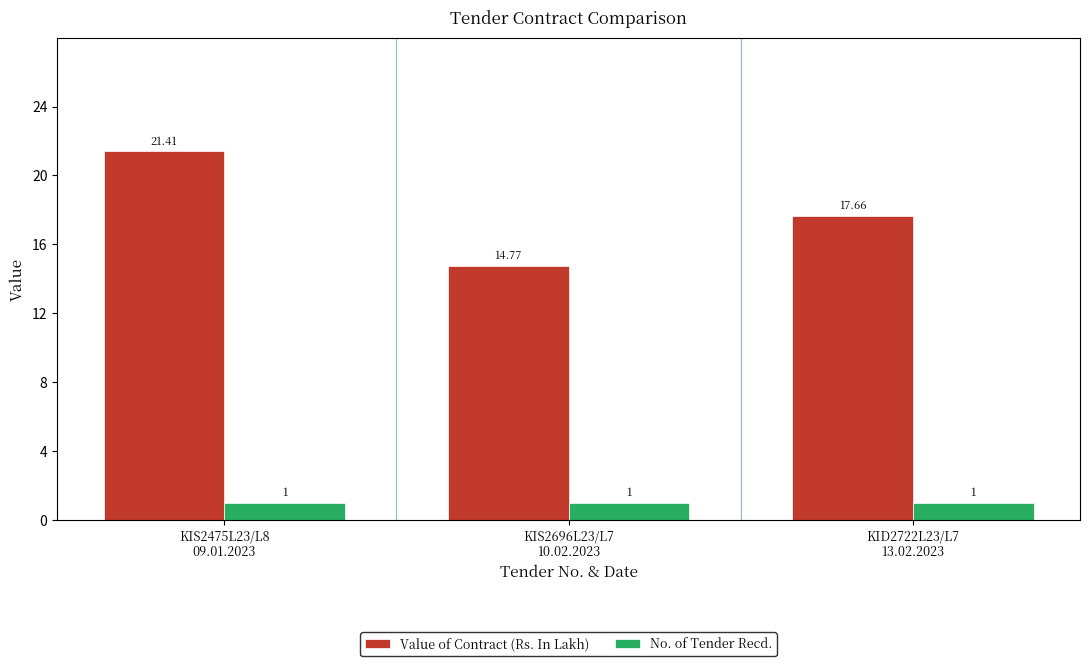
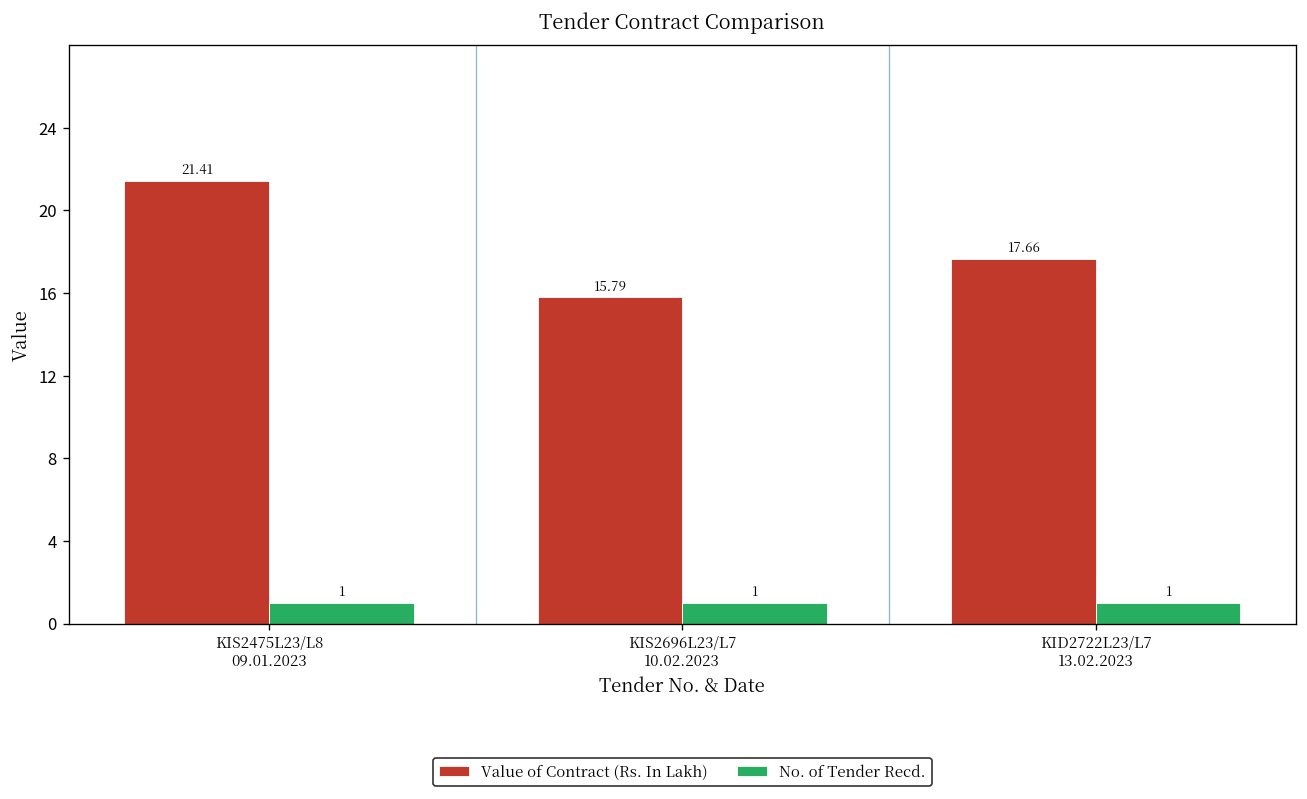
Value of Contract (Rs. In Lakh), KIS2696L23/L7 10.02.2023: 14.77 -> 15.79
